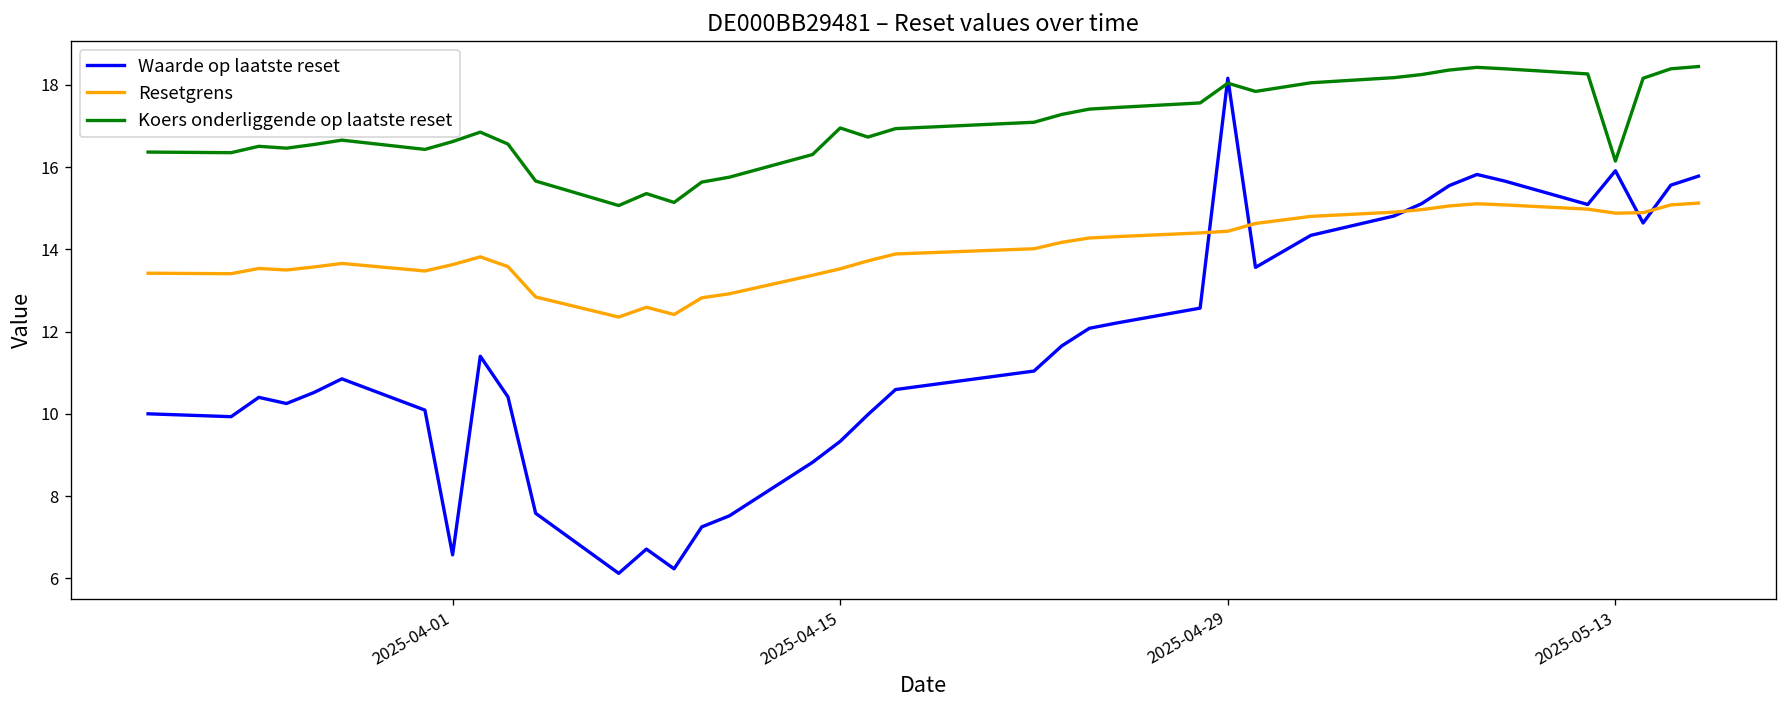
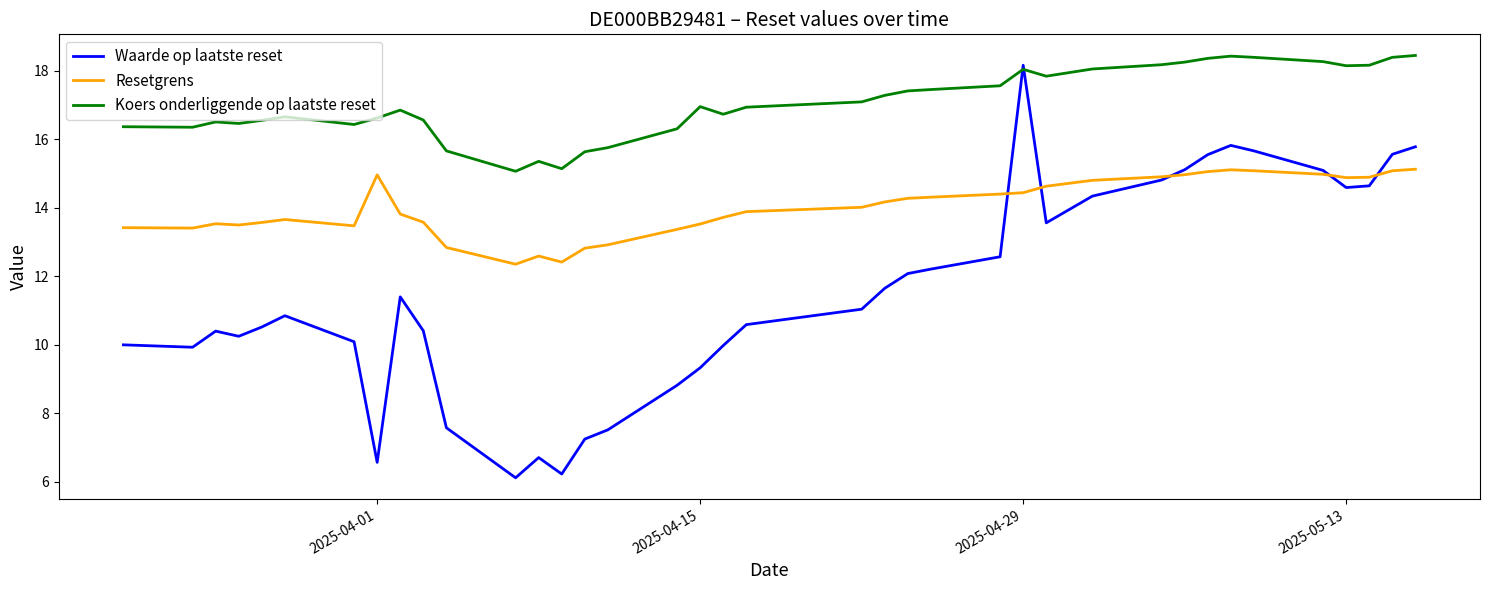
Resetgrens, 2025-04-01: 13.6 -> 15.0
Waarde op laatste reset, 2025-05-13: 15.9 -> 14.6
Koers onderliggende op laatste reset, 2025-05-13: 16.1 -> 18.1
